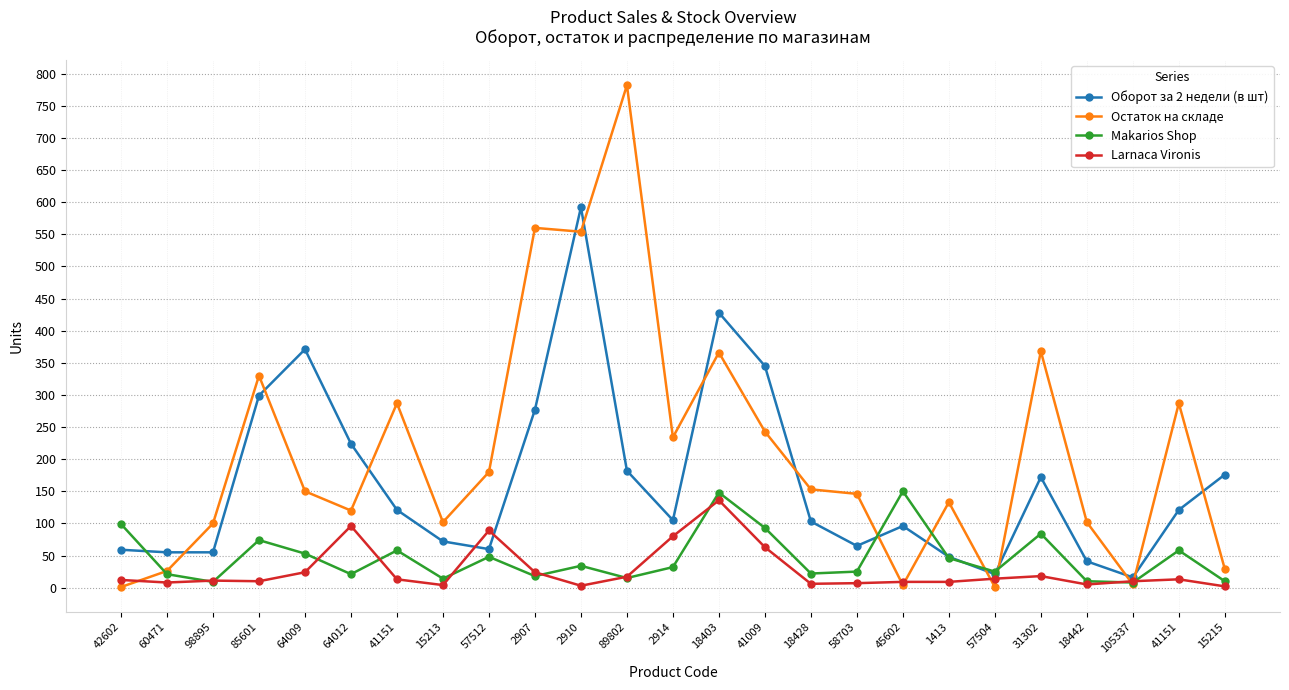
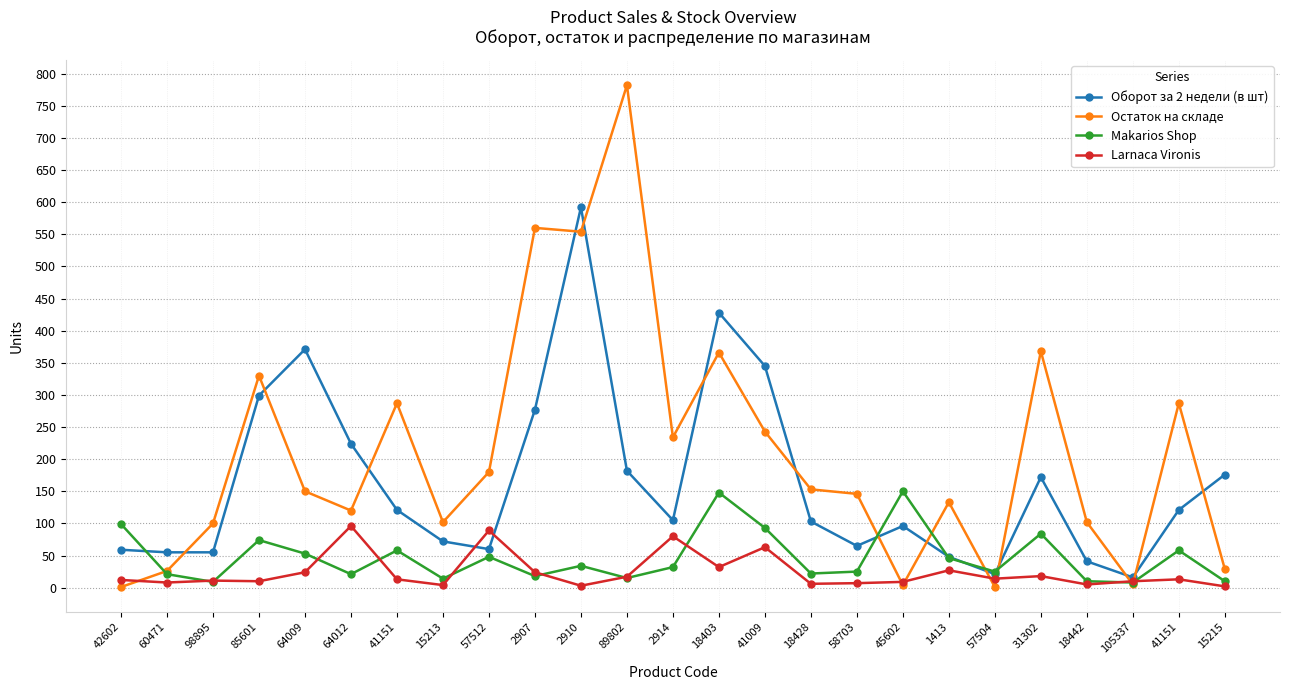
Larnaca Vironis, 18403: 140 -> 30
Larnaca Vironis, 1413: 10 -> 30
